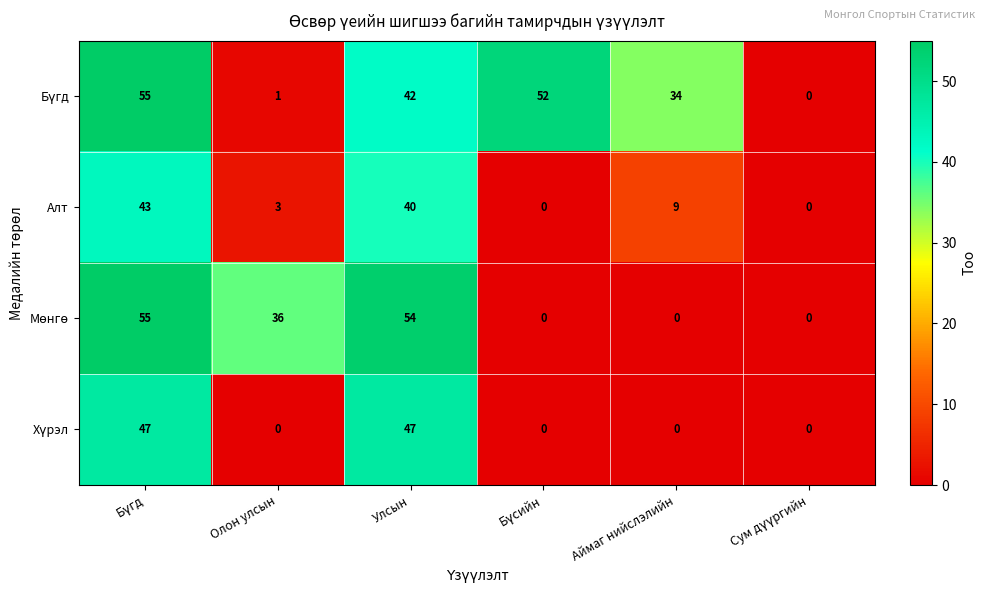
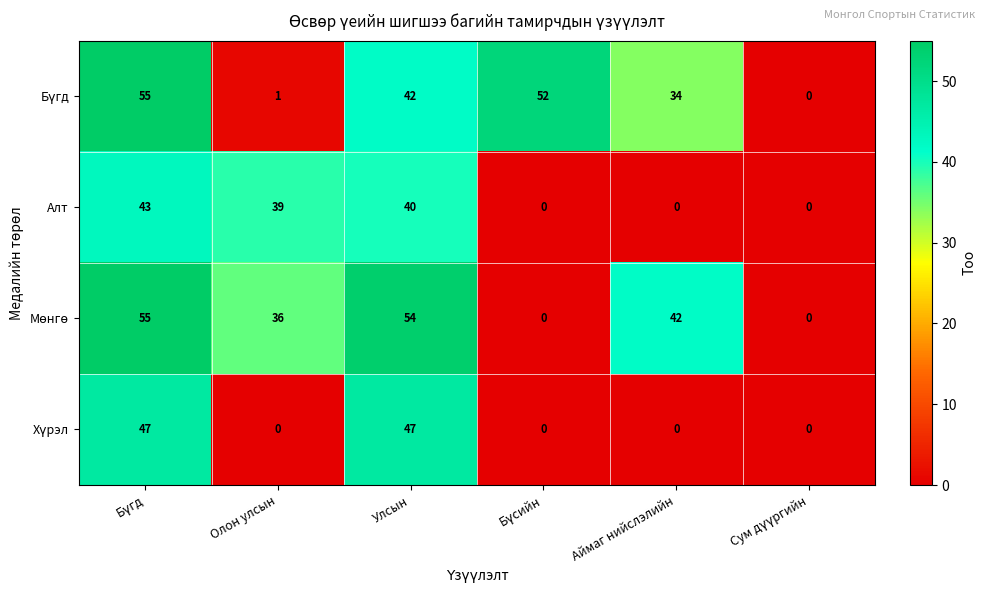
Алт, Олон улсын: 3 -> 39
Алт, Аймаг нийслэлийн: 9 -> 0
Мөнгө, Аймаг нийслэлийн: 0 -> 42
